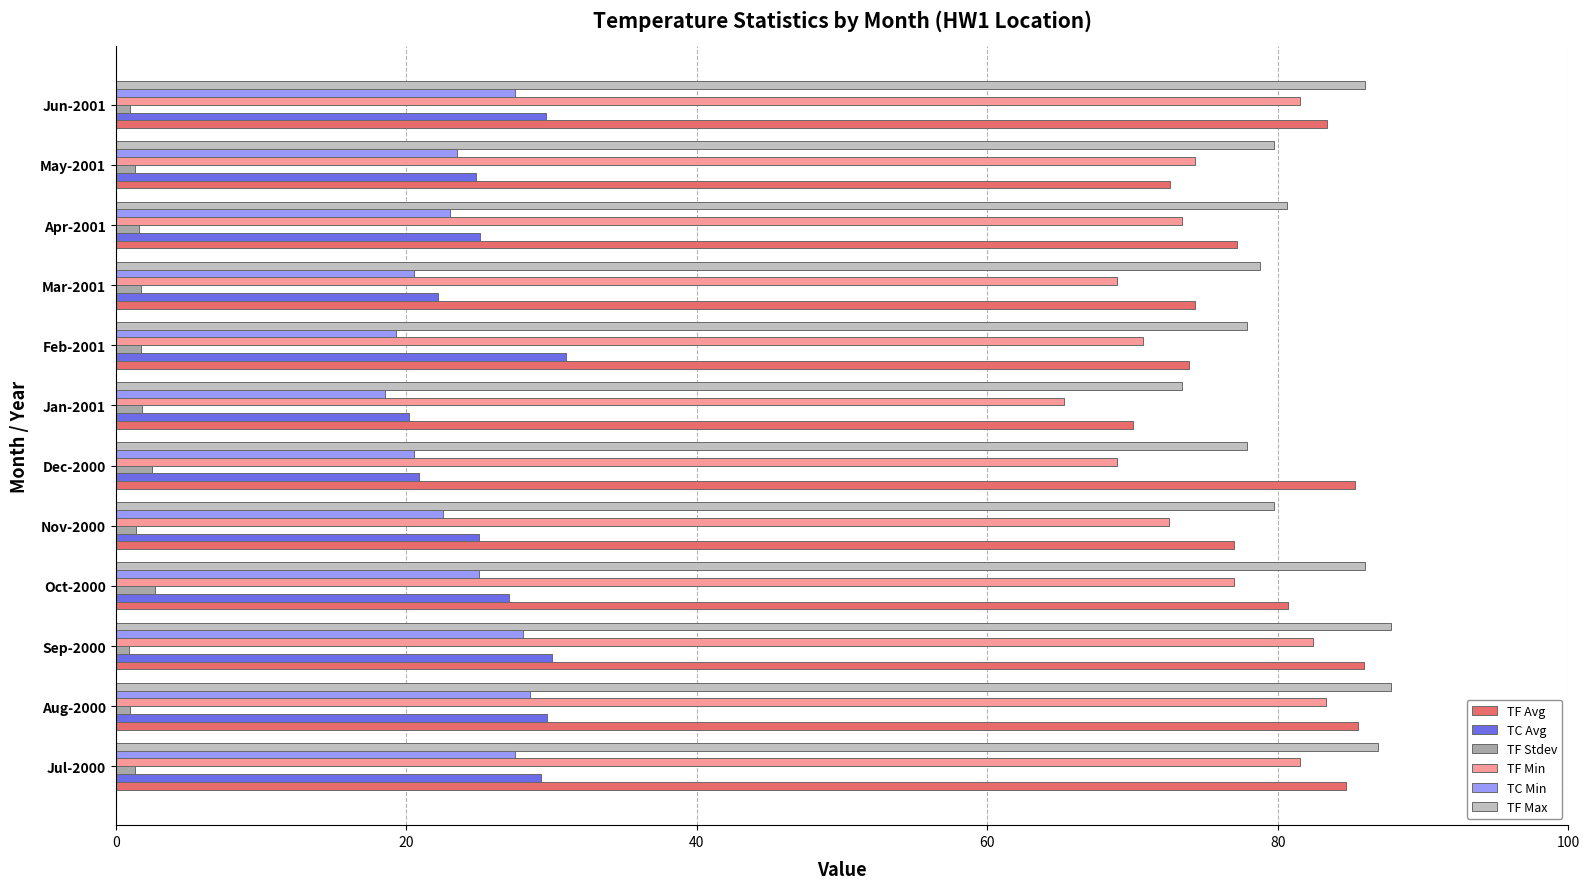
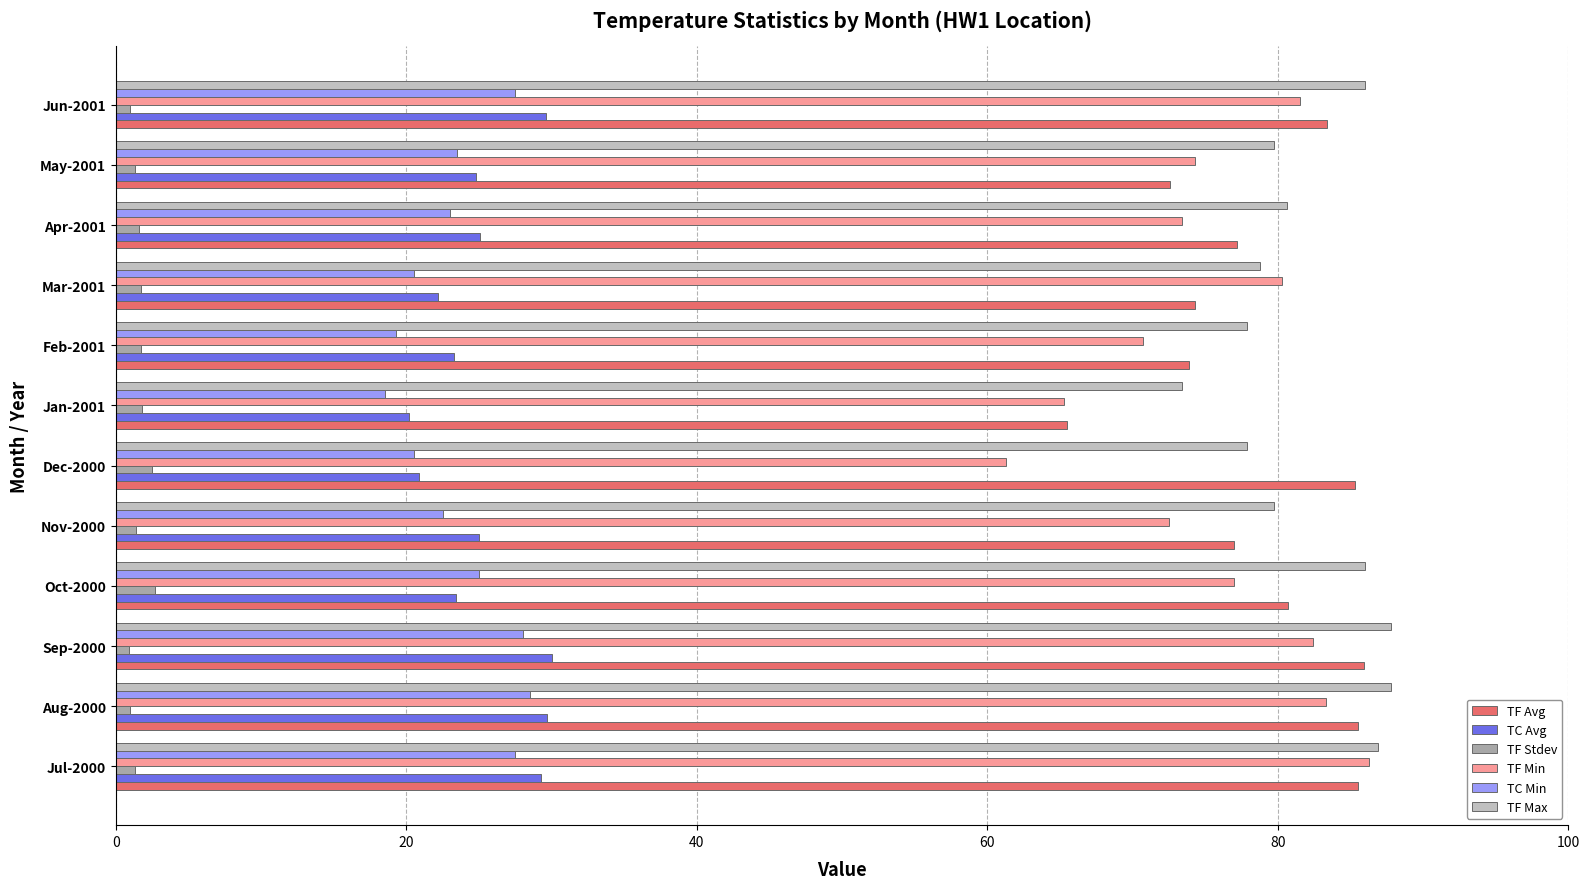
TF Min, Mar-2001: 68.9 -> 80.3
TC Avg, Feb-2001: 31.0 -> 23.3
TF Avg, Jan-2001: 70.0 -> 65.5
TF Min, Dec-2000: 68.9 -> 61.3
TC Avg, Oct-2000: 27.1 -> 23.4
TF Min, Jul-2000: 81.5 -> 86.3
TF Avg, Jul-2000: 84.7 -> 85.5
